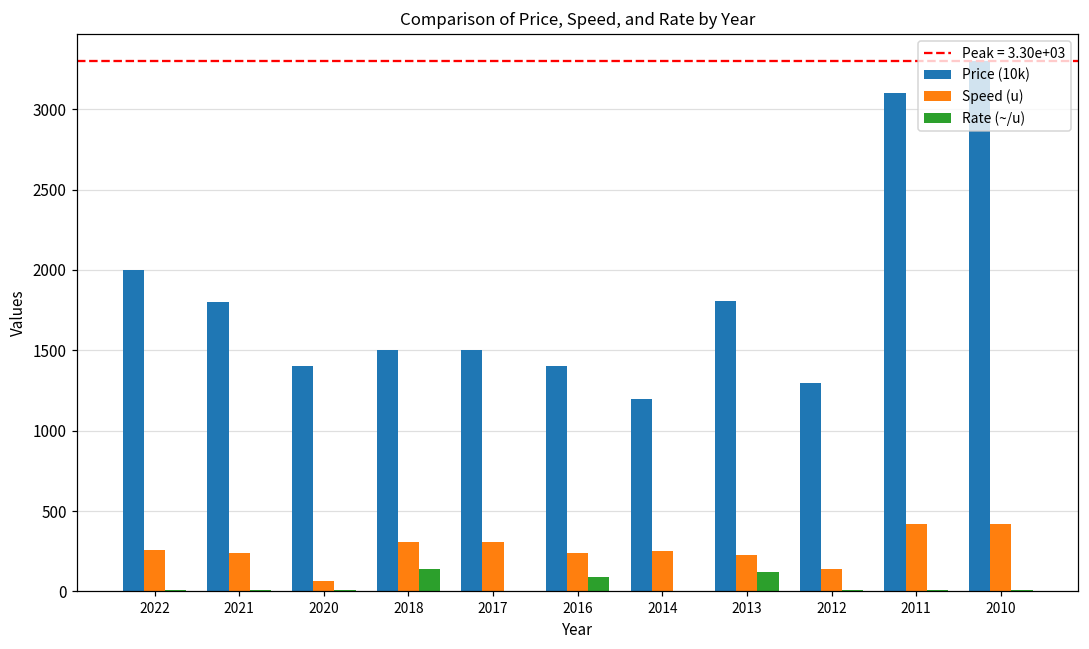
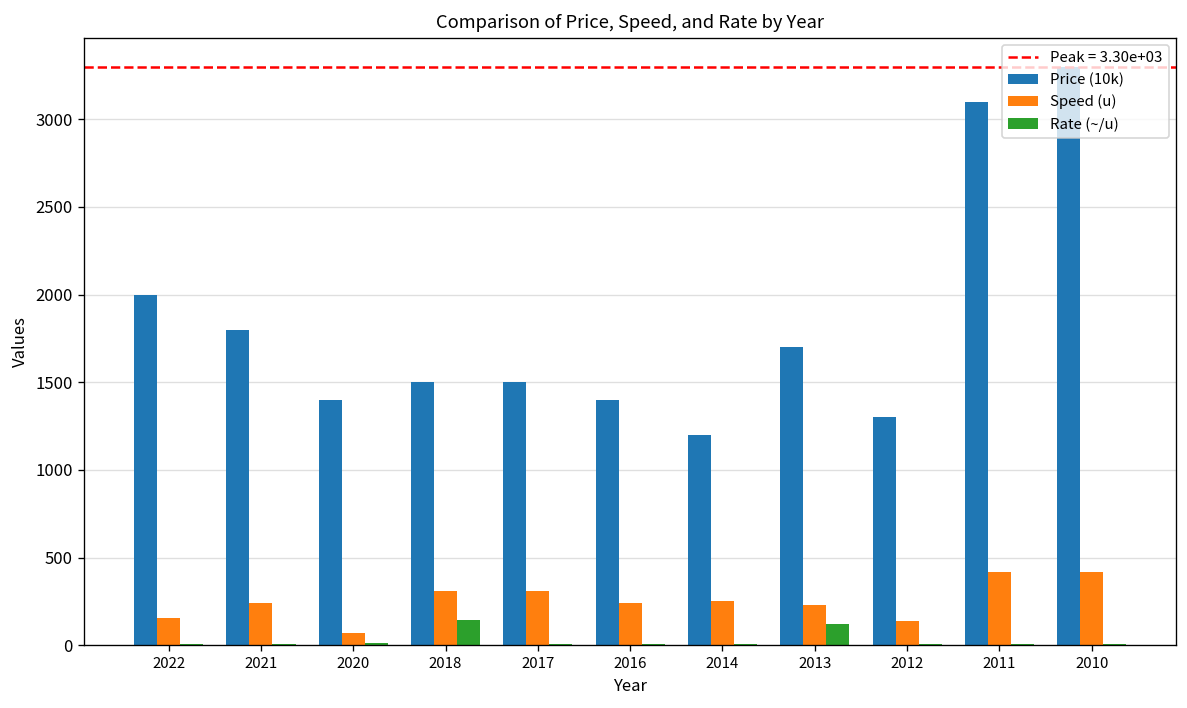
Speed (u), 2022: 260 -> 160
Rate (~/u), 2016: 90 -> 10
Price (10k), 2013: 1810 -> 1700
